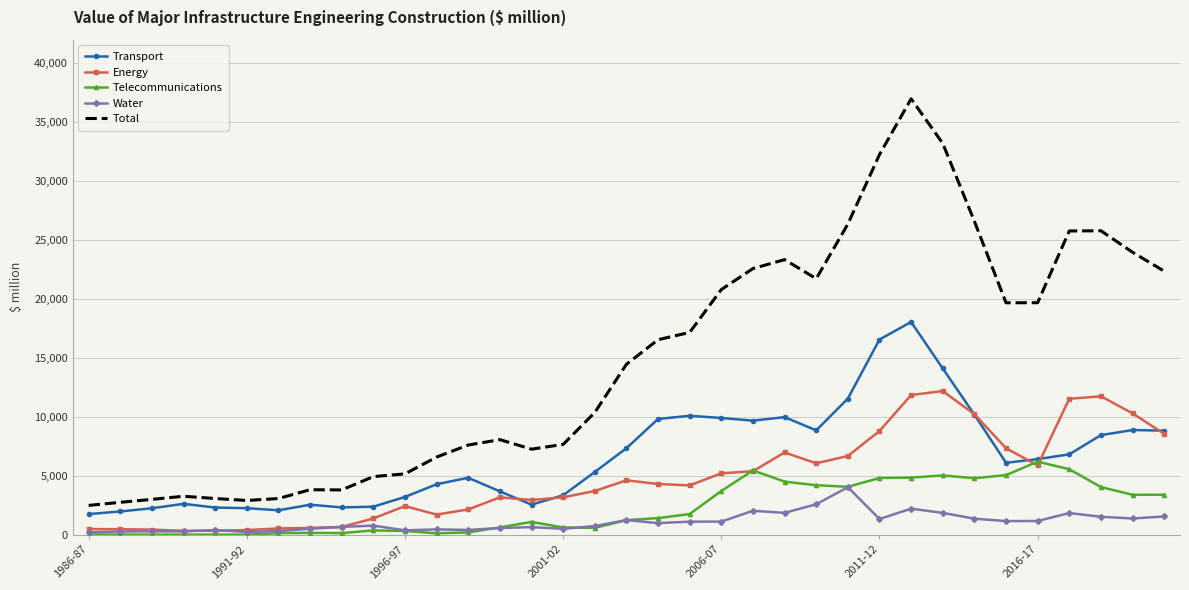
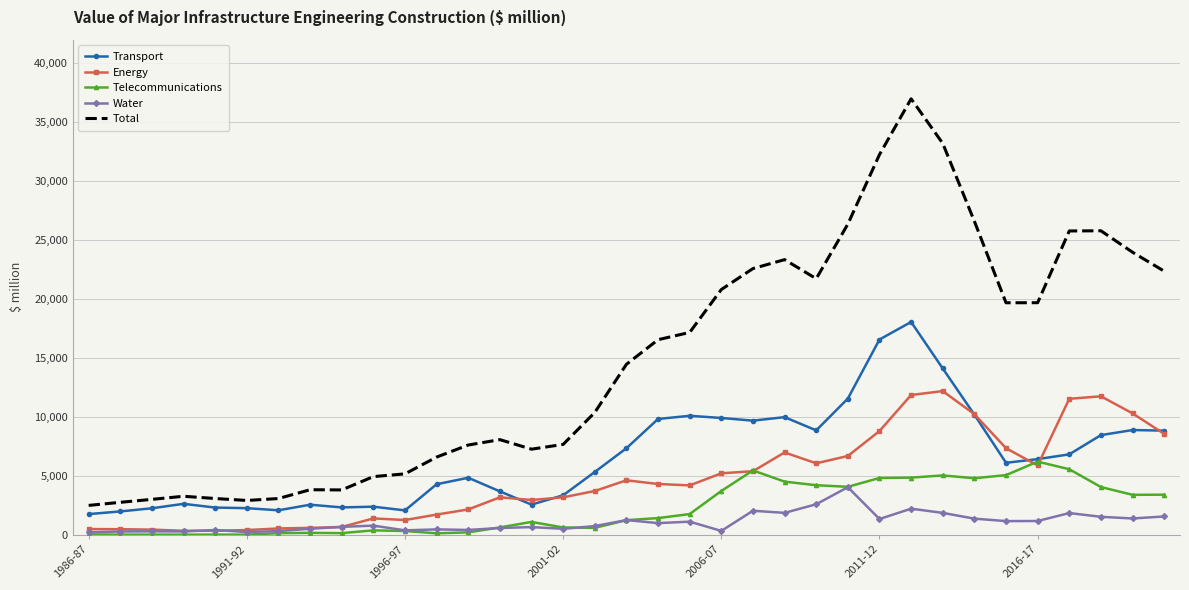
Transport, 1996-97: 3,200 -> 2,100
Energy, 1996-97: 2,400 -> 1,300
Water, 2006-07: 1,100 -> 300
